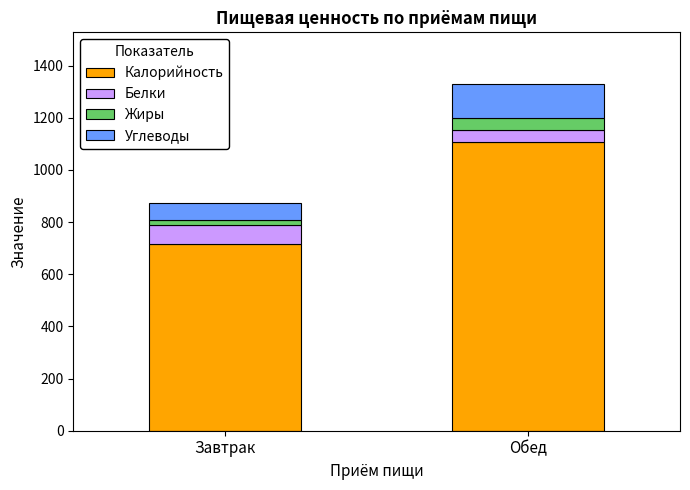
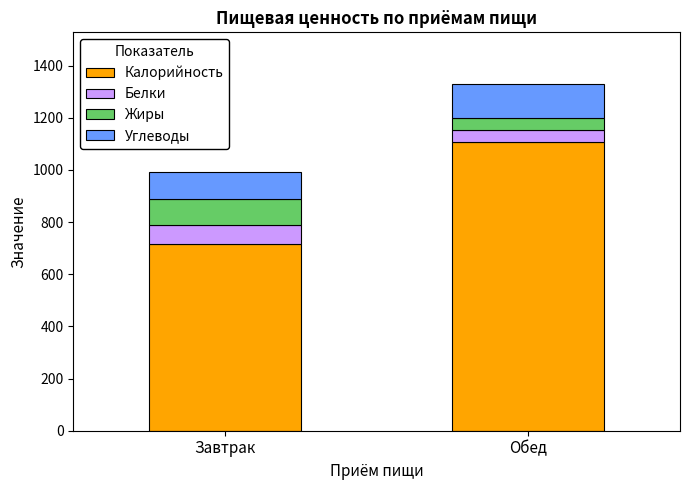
Жиры, Завтрак: 20 -> 100
Углеводы, Завтрак: 70 -> 100
